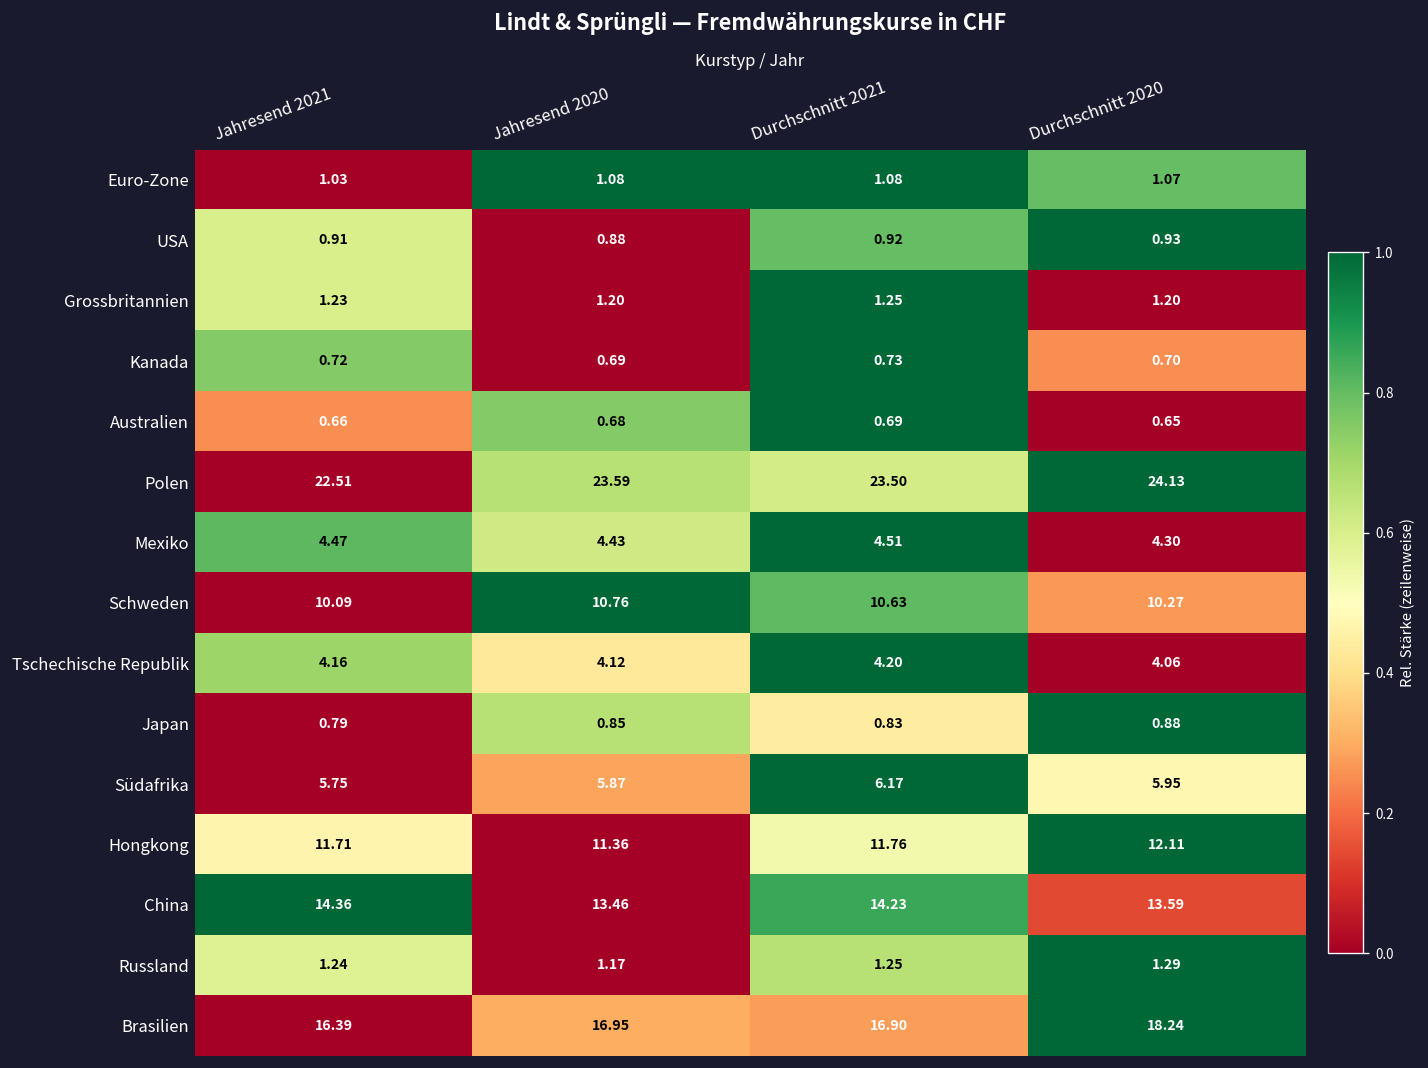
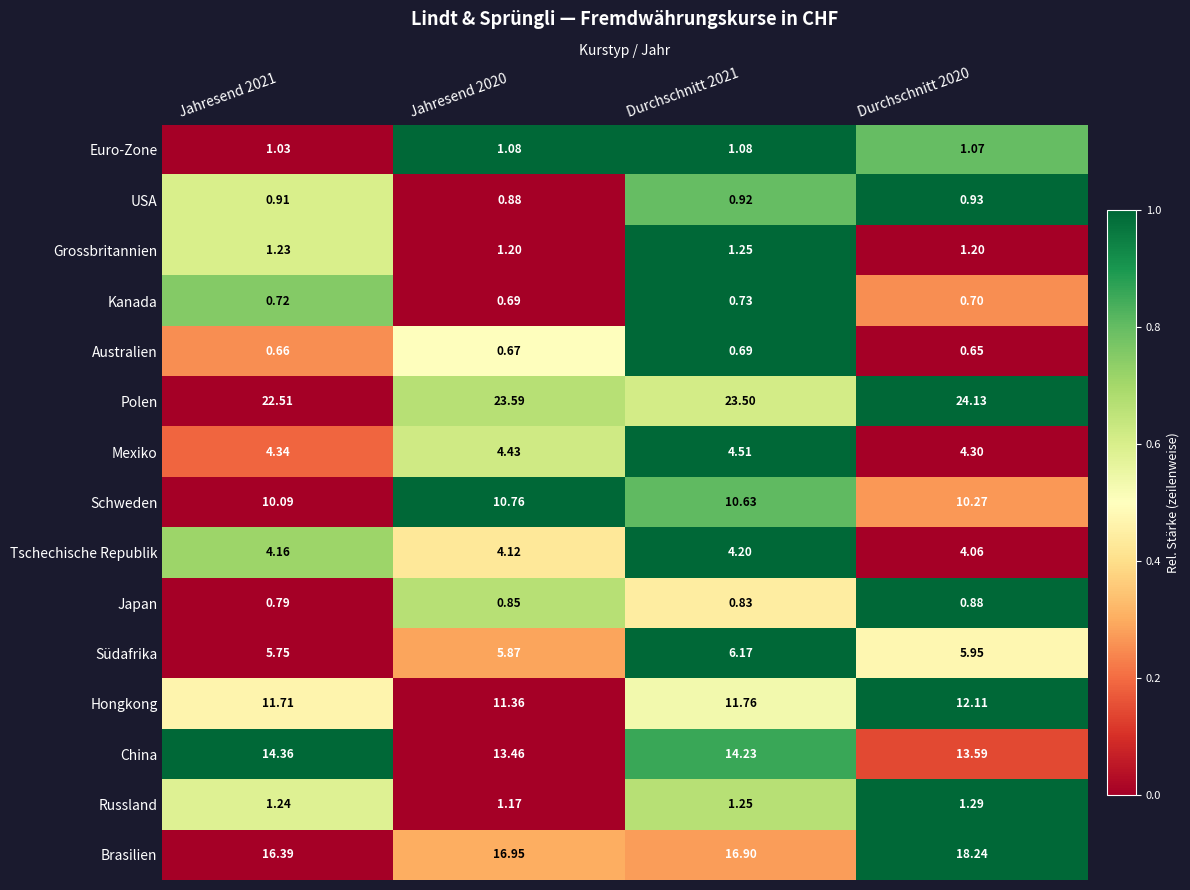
Australien, Jahresend 2020: 0.68 -> 0.67
Mexiko, Jahresend 2021: 4.47 -> 4.34
